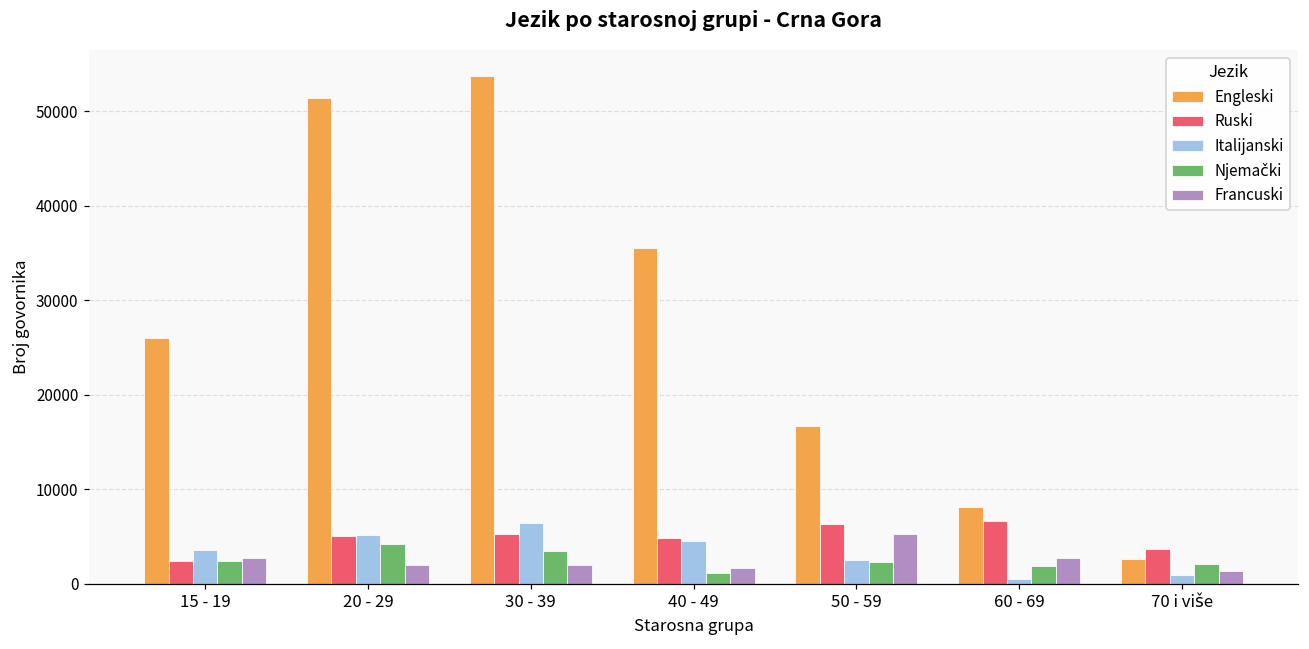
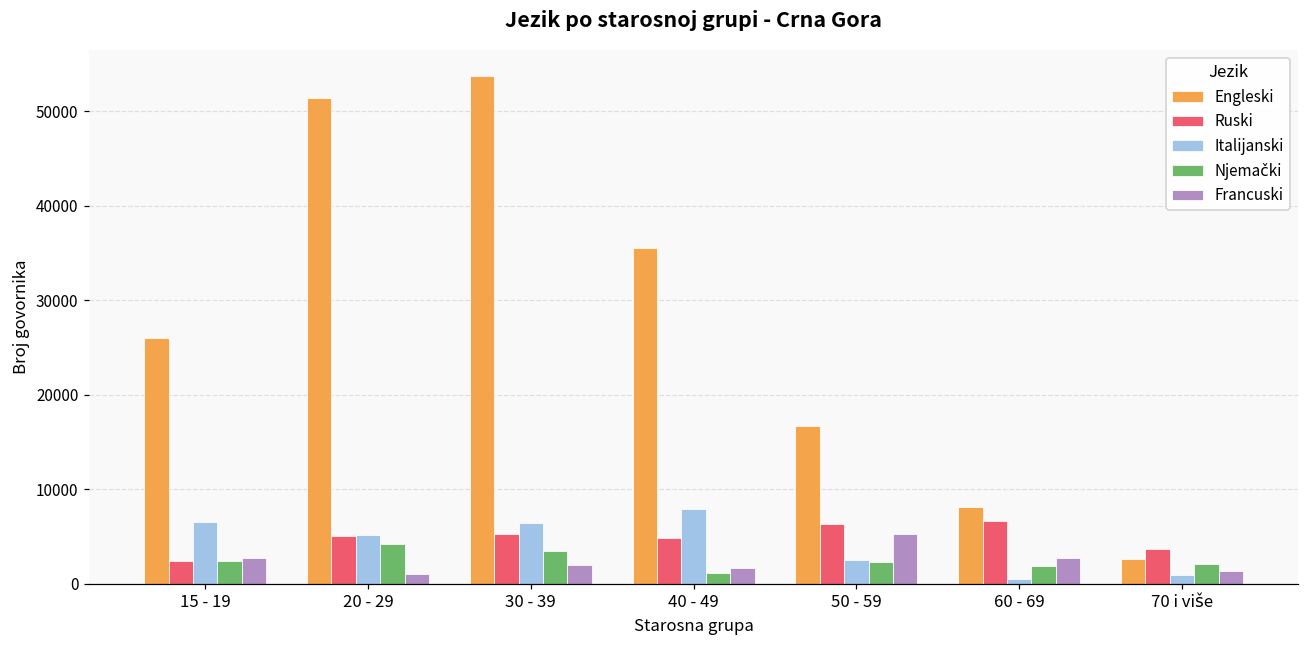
Italijanski, 15 - 19: 4000 -> 6000
Francuski, 20 - 29: 2000 -> 1000
Italijanski, 40 - 49: 5000 -> 8000
